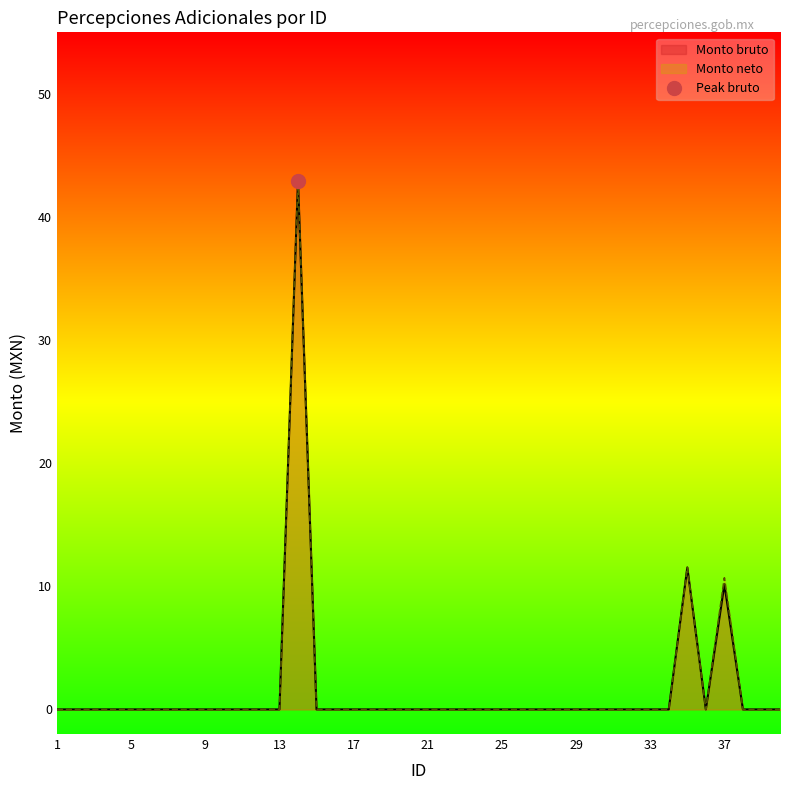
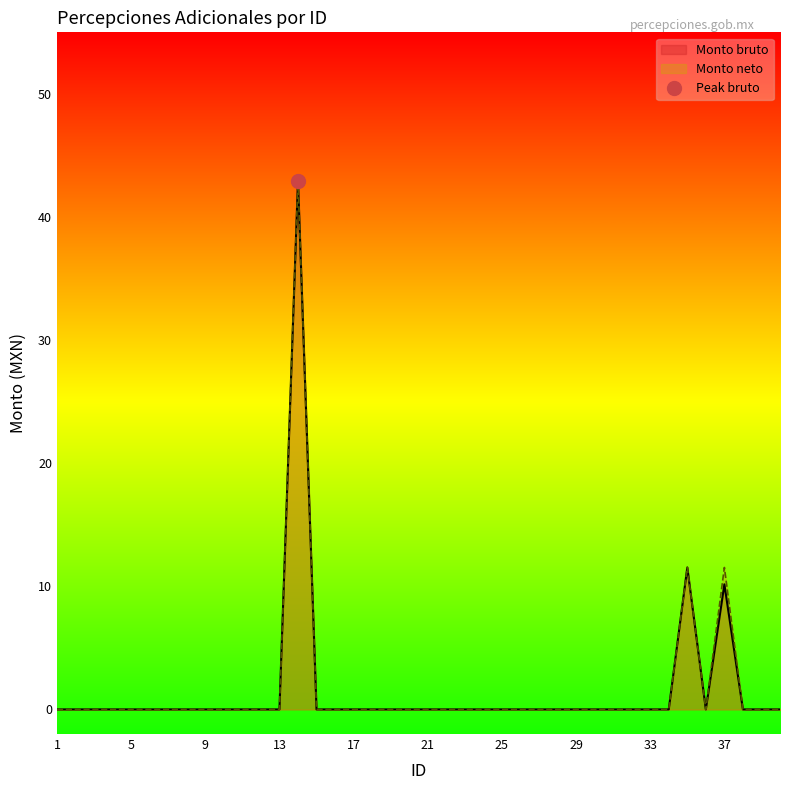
Monto neto, 37: 10.7 -> 11.5
